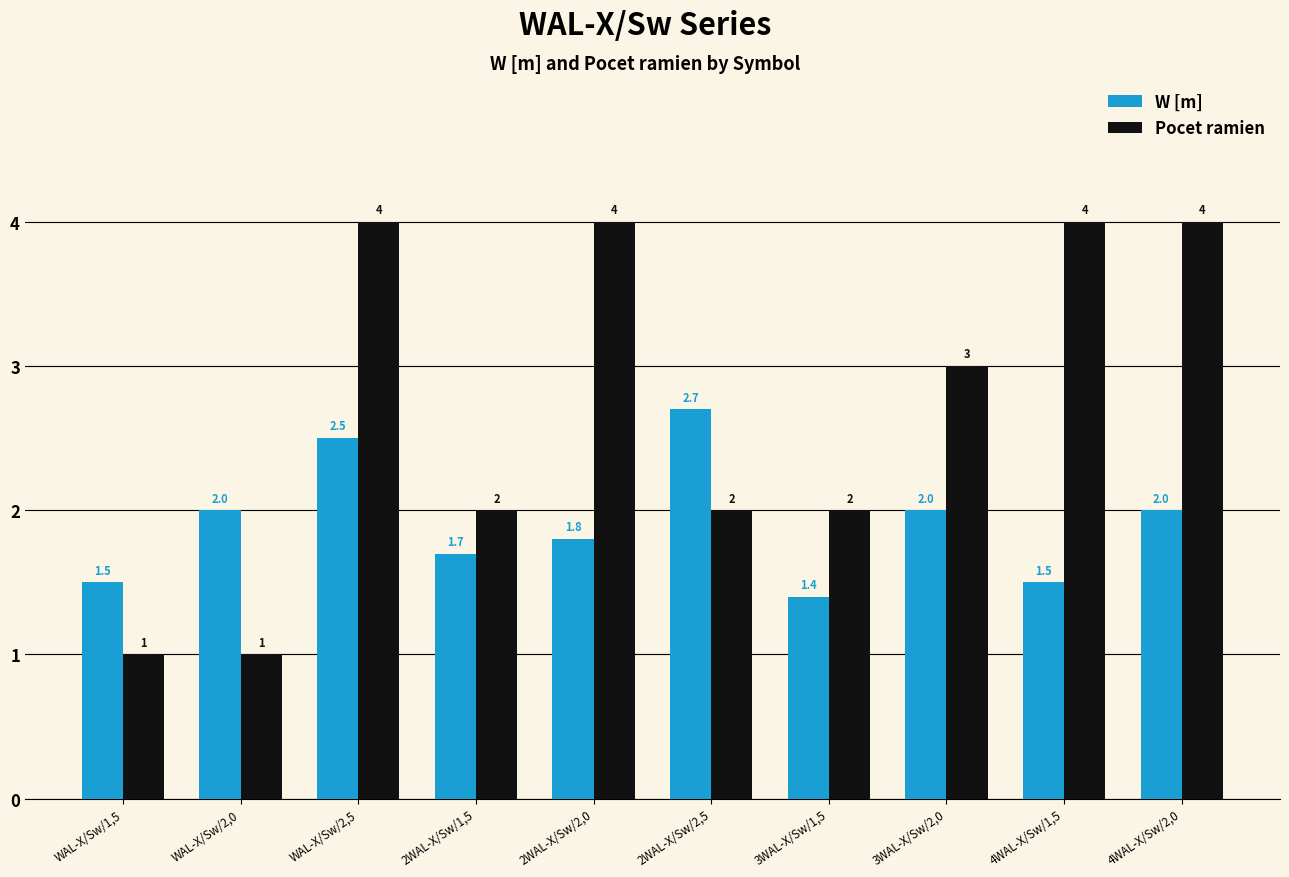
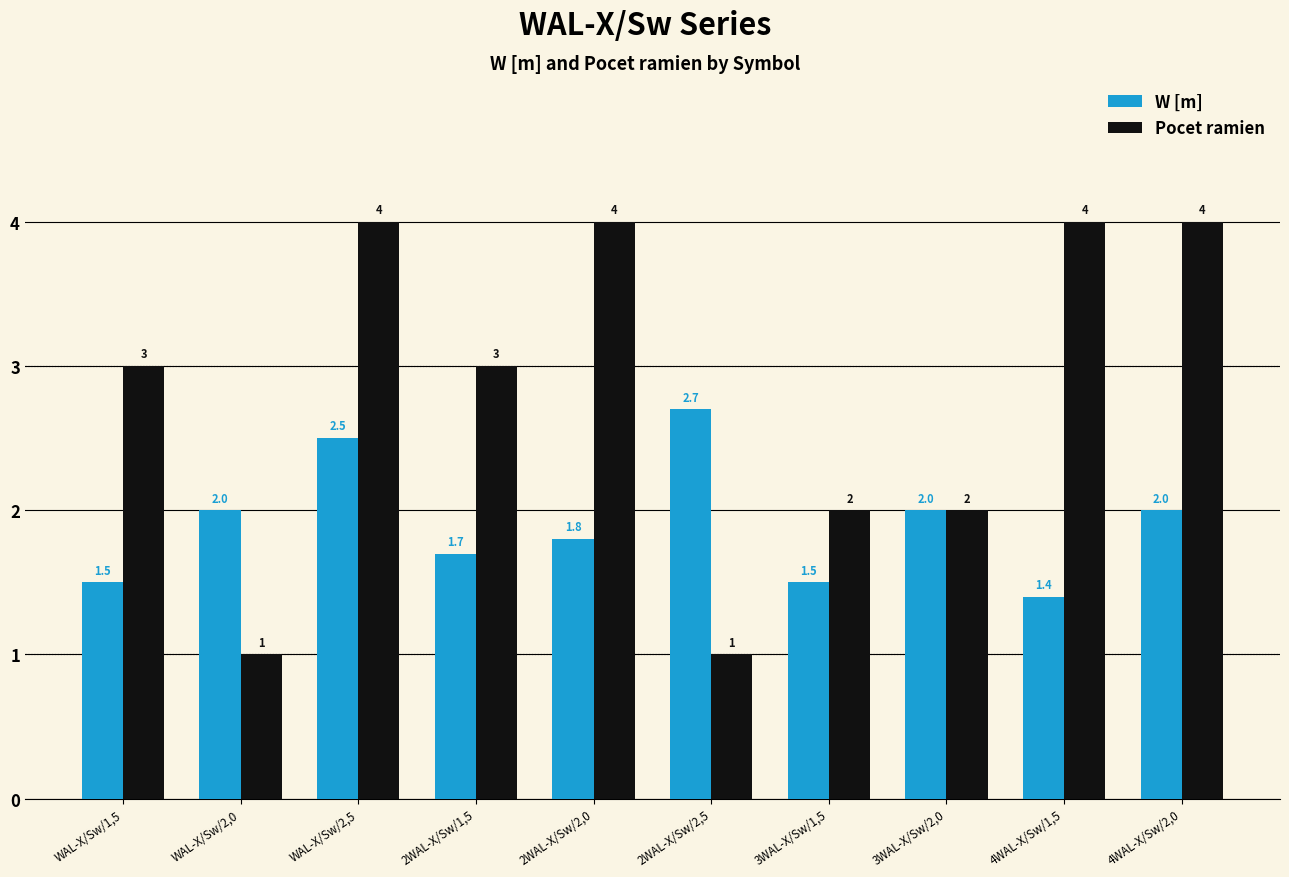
Pocet ramien, WAL-X/Sw/1,5: 1 -> 3
Pocet ramien, 2WAL-X/Sw/1,5: 2 -> 3
Pocet ramien, 2WAL-X/Sw/2,5: 2 -> 1
W [m], 3WAL-X/Sw/1,5: 1.4 -> 1.5
Pocet ramien, 3WAL-X/Sw/2,0: 3 -> 2
W [m], 4WAL-X/Sw/1,5: 1.5 -> 1.4
